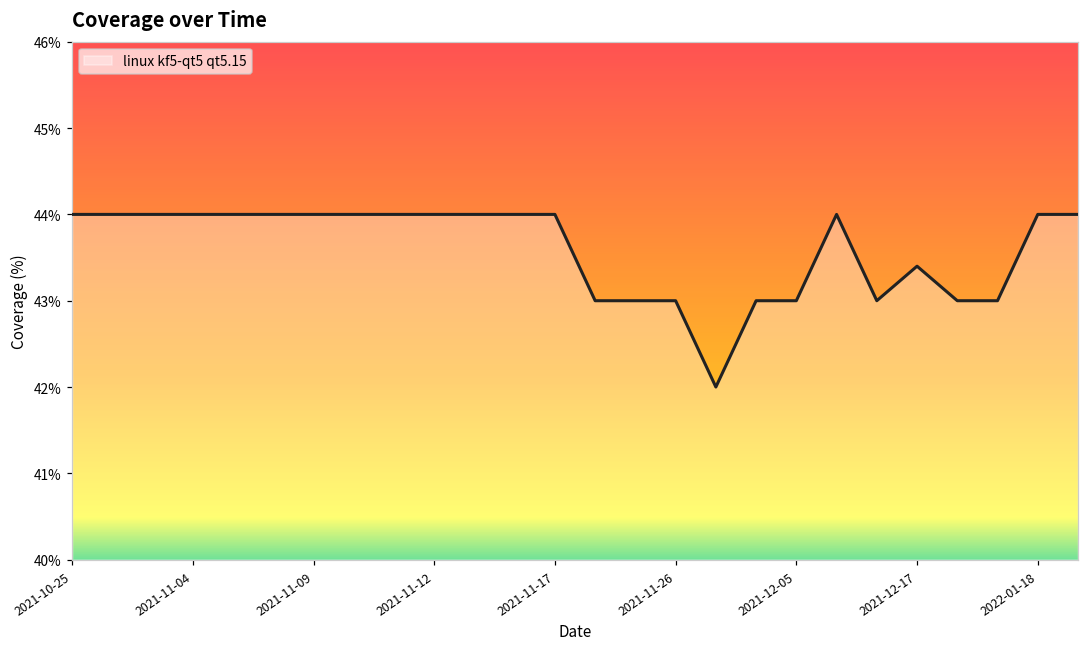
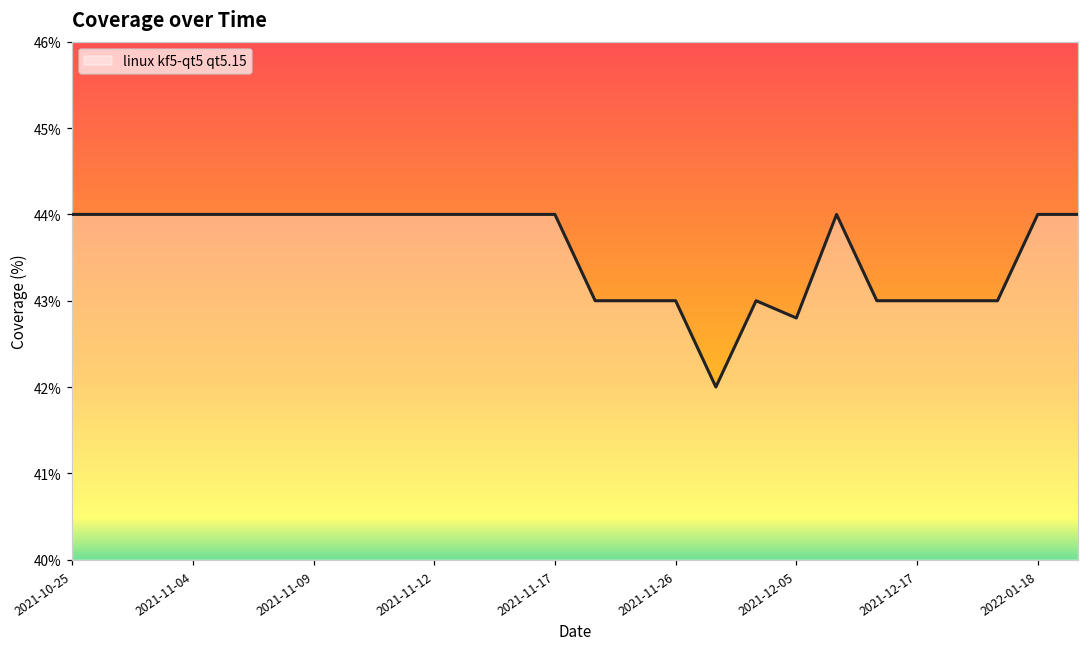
2021-12-05: 43.0% -> 42.8%
2021-12-17: 43.4% -> 43.0%
